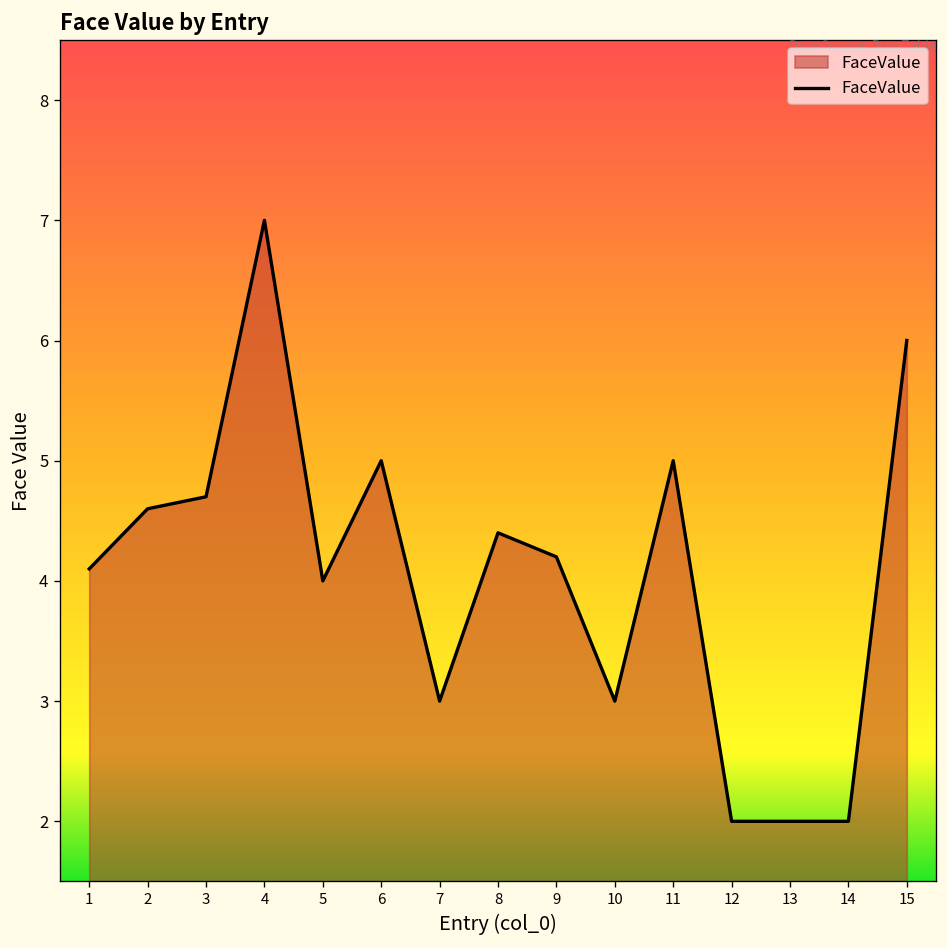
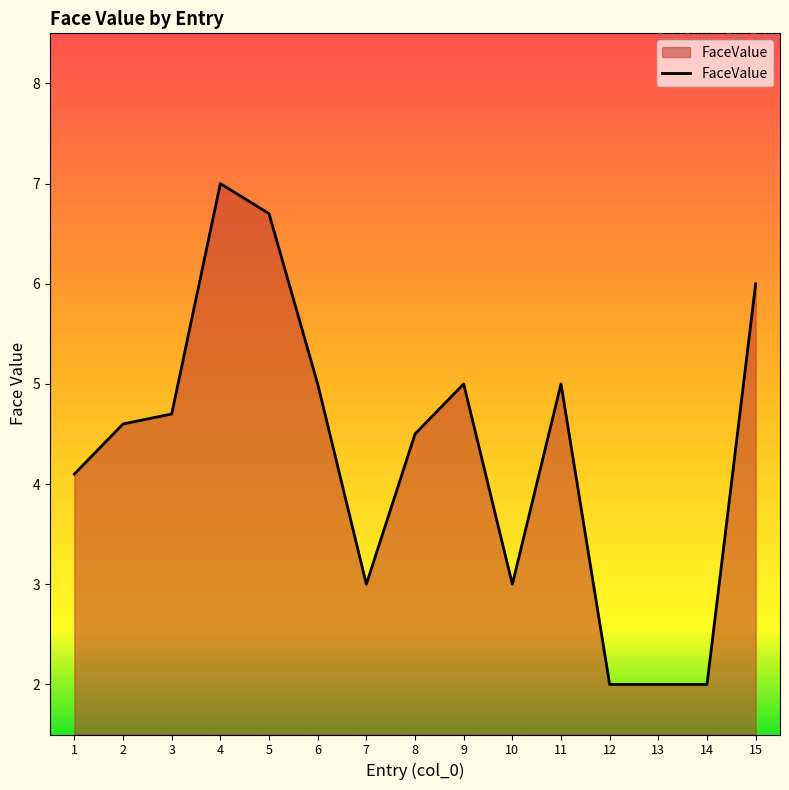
5: 4.0 -> 6.7
8: 4.4 -> 4.5
9: 4.2 -> 5.0
